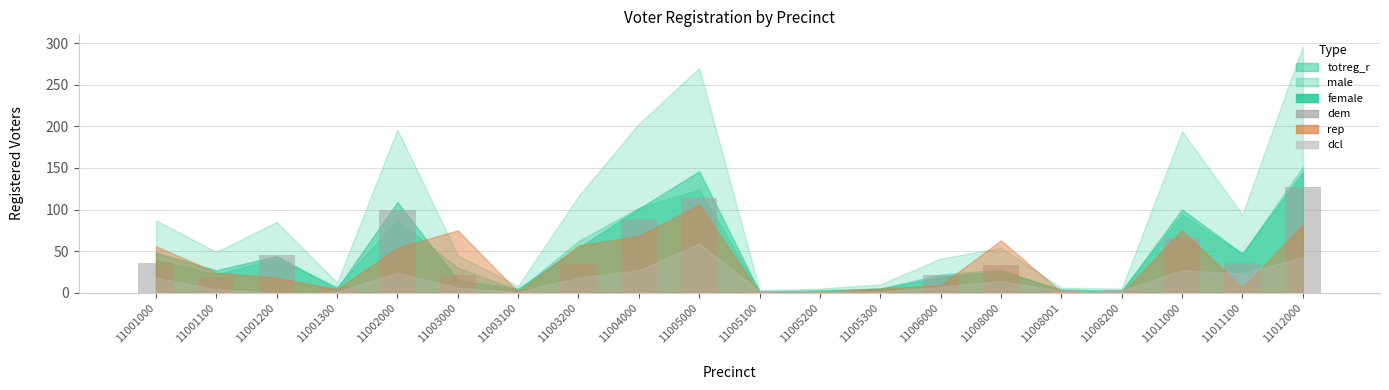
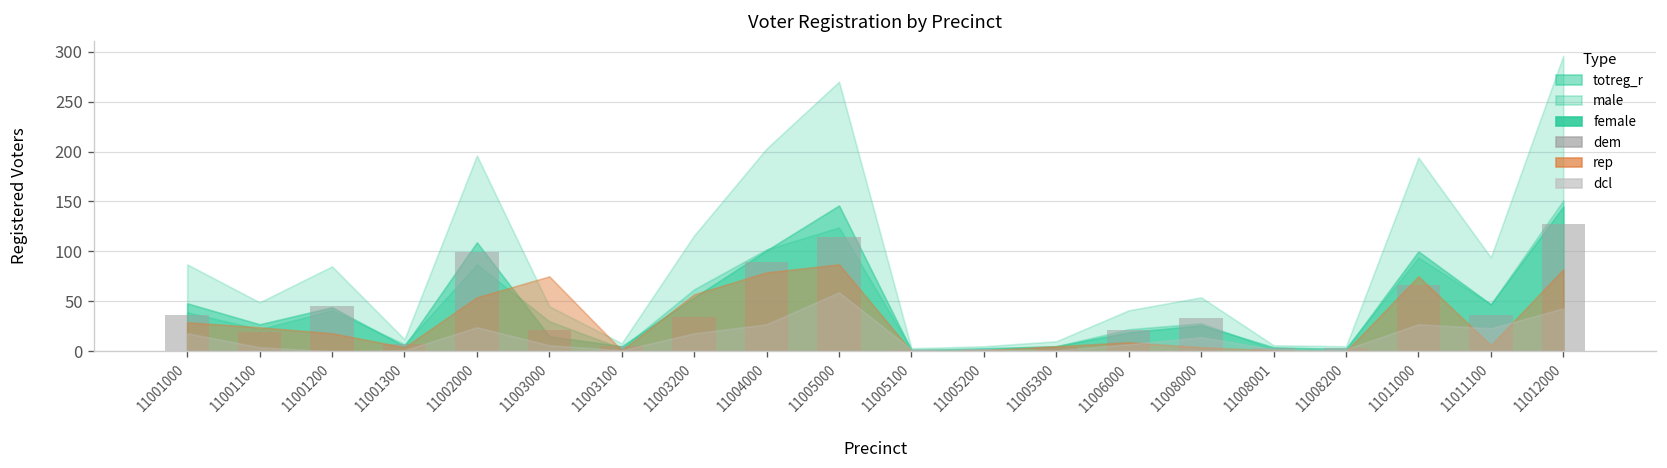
rep, 11001000: 60 -> 30
rep, 11004000: 70 -> 80
rep, 11005000: 110 -> 90
rep, 11008000: 60 -> 0
